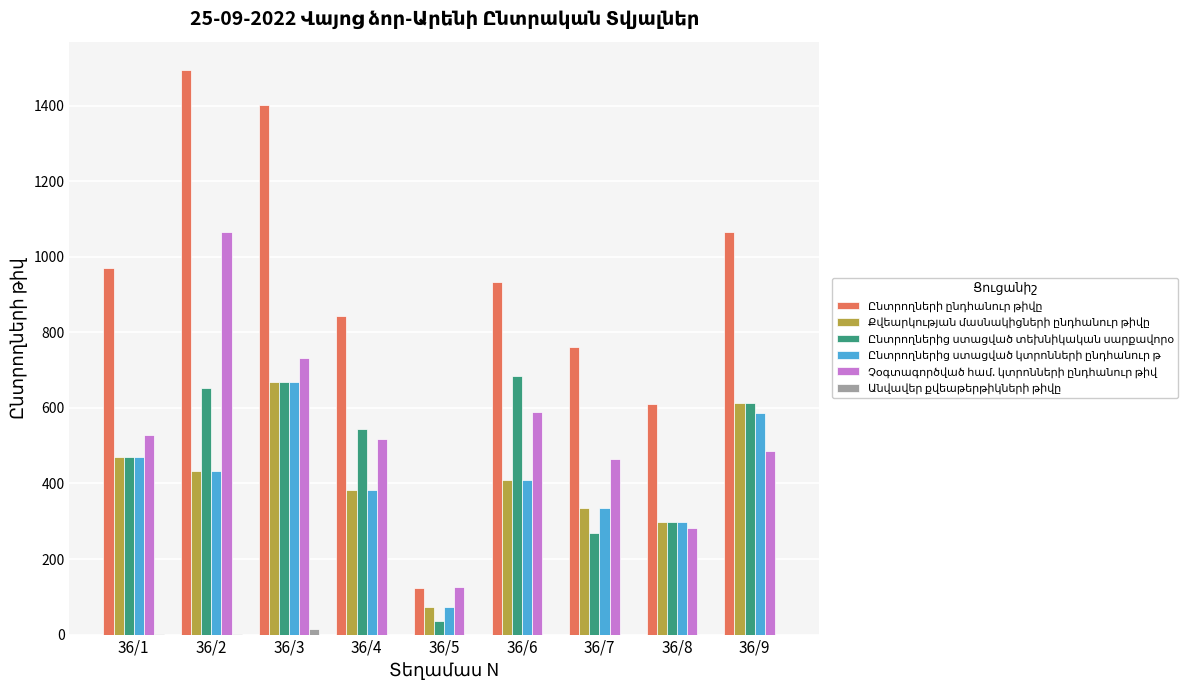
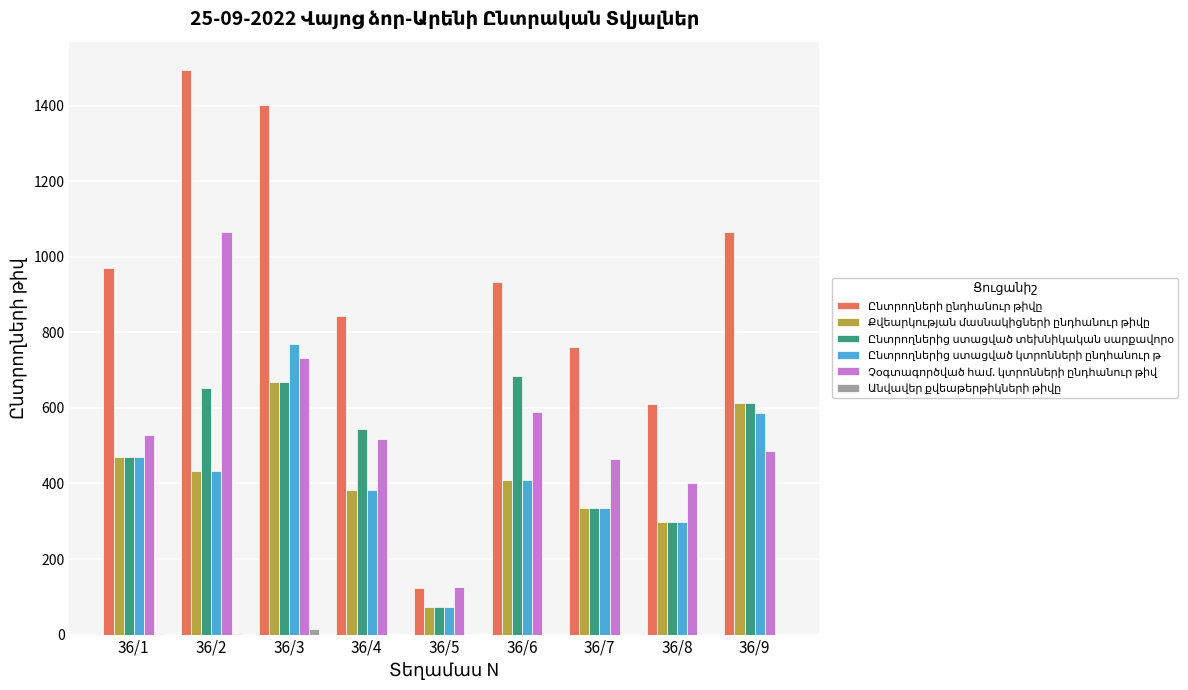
Ընտրողներից ստացված կտրոնների ընդհանուր թ, 36/3: 670 -> 770
Ընտրողներից ստացված տեխնիկական սարքավորo, 36/5: 40 -> 70
Ընտրողներից ստացված տեխնիկական սարքավորo, 36/7: 270 -> 340
Չօգտագործված համ. կտրոնների ընդհանուր թիվ, 36/8: 280 -> 400
